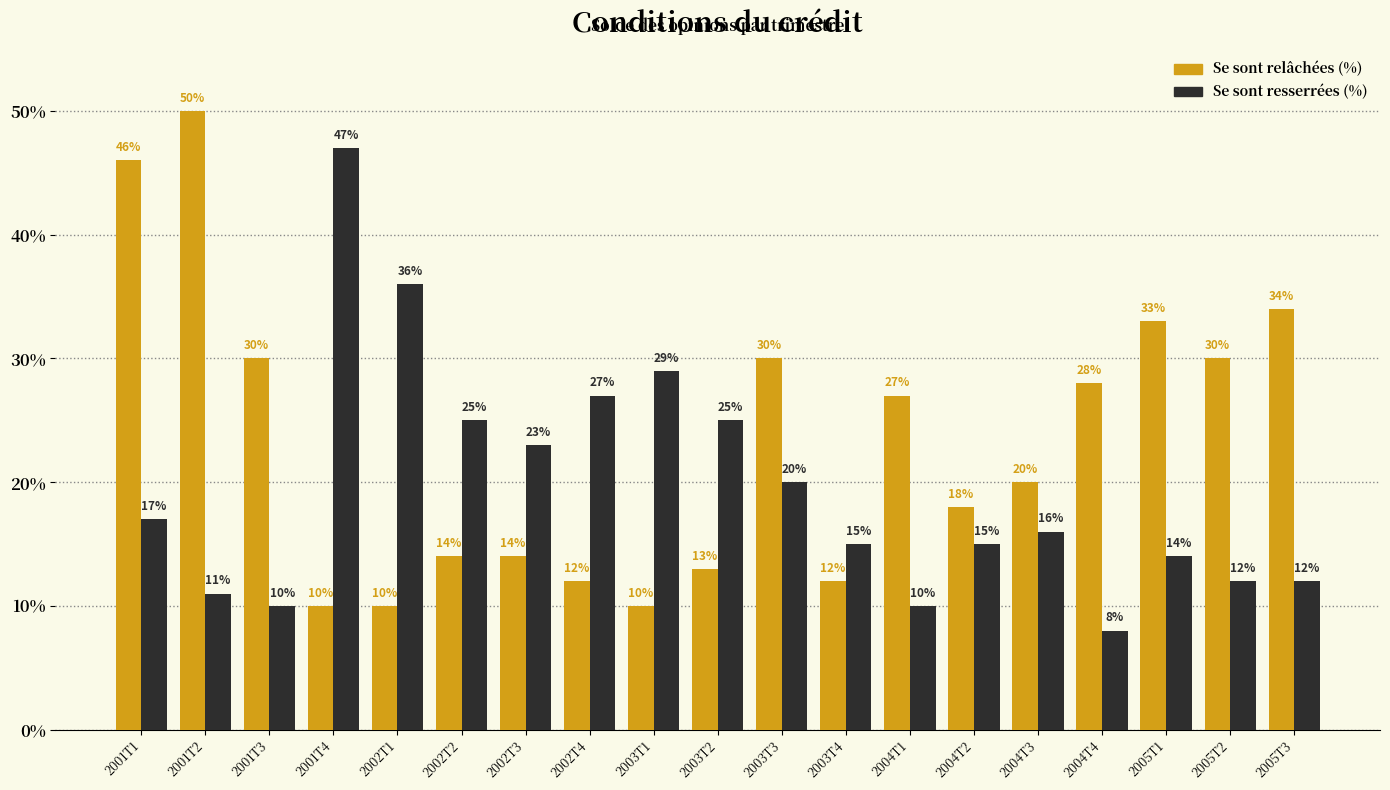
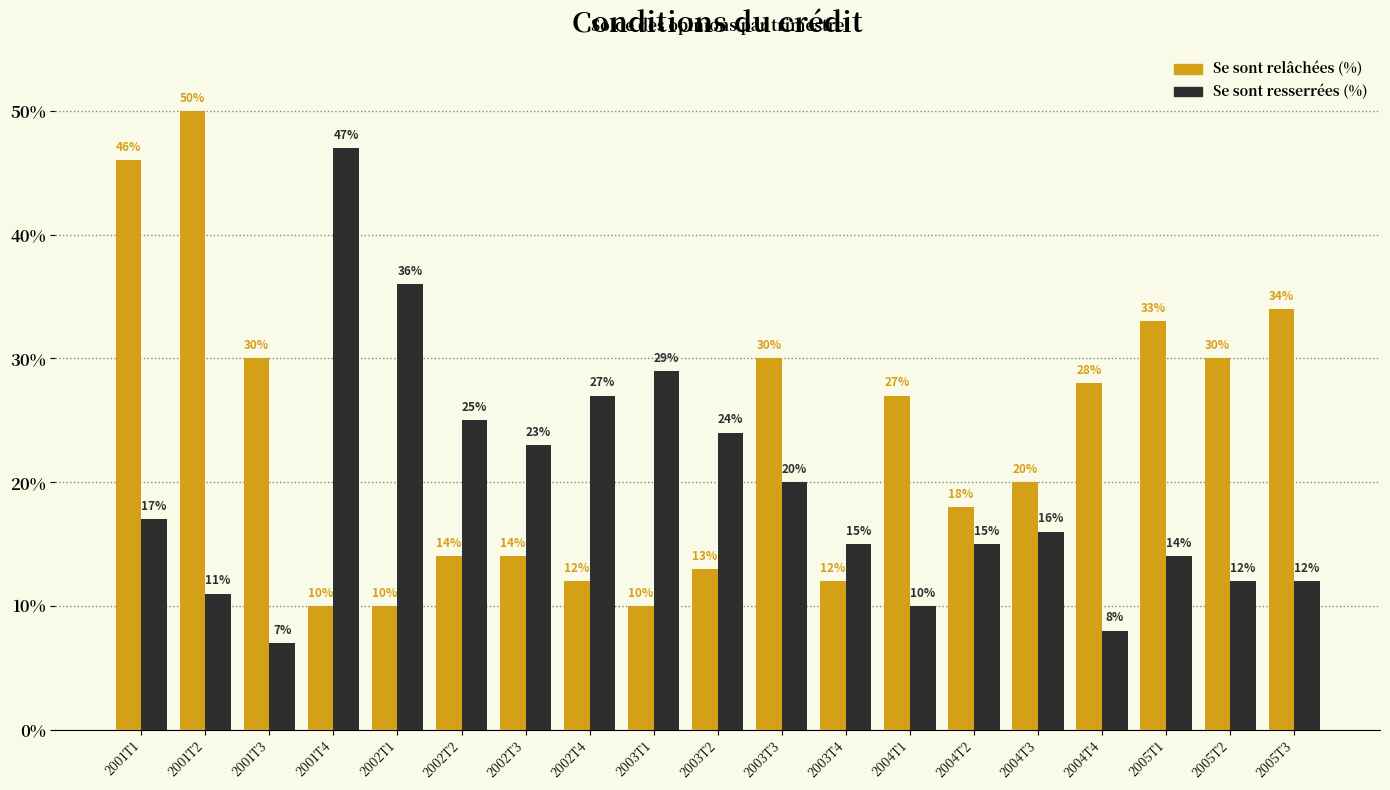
Se sont resserrées (%), 2001T3: 10% -> 7%
Se sont resserrées (%), 2003T2: 25% -> 24%
